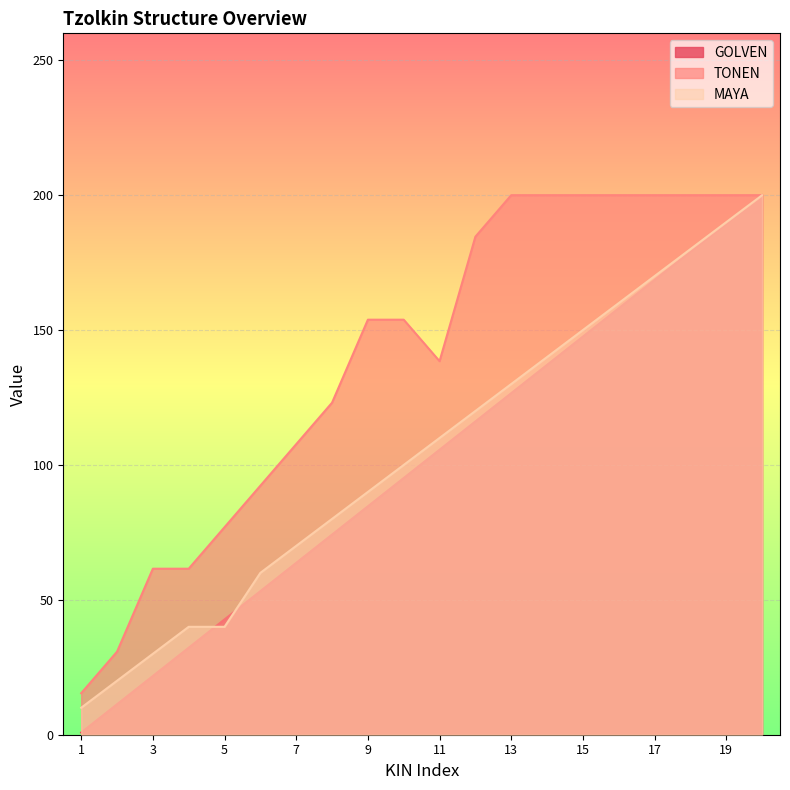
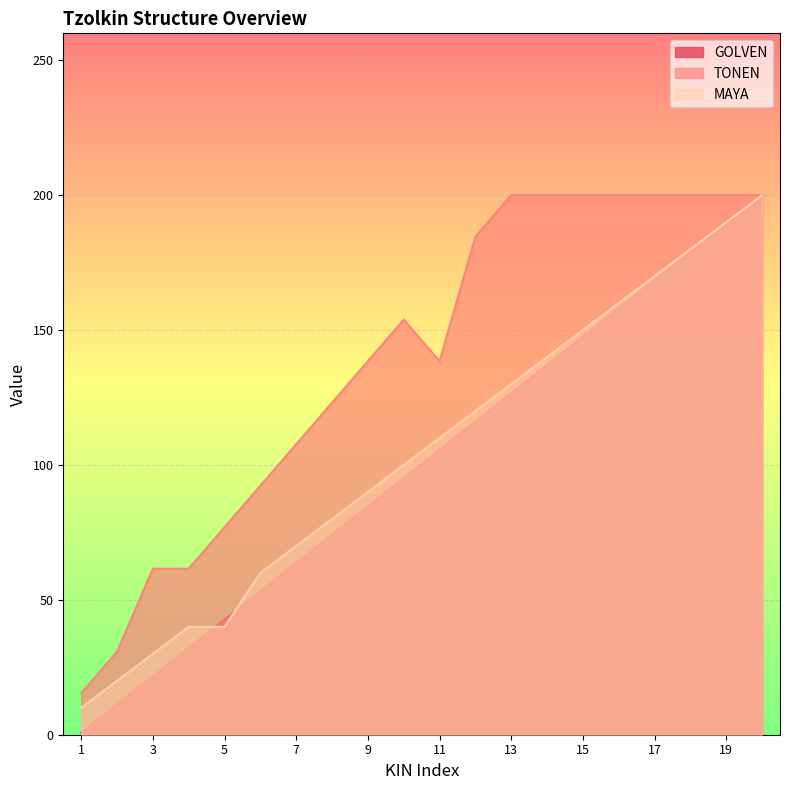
TONEN, 9: 154 -> 138
